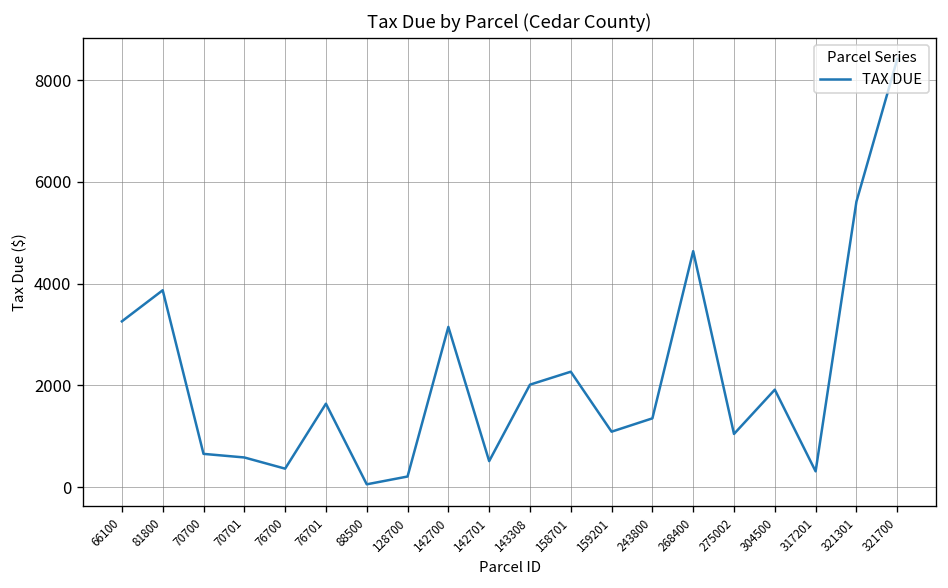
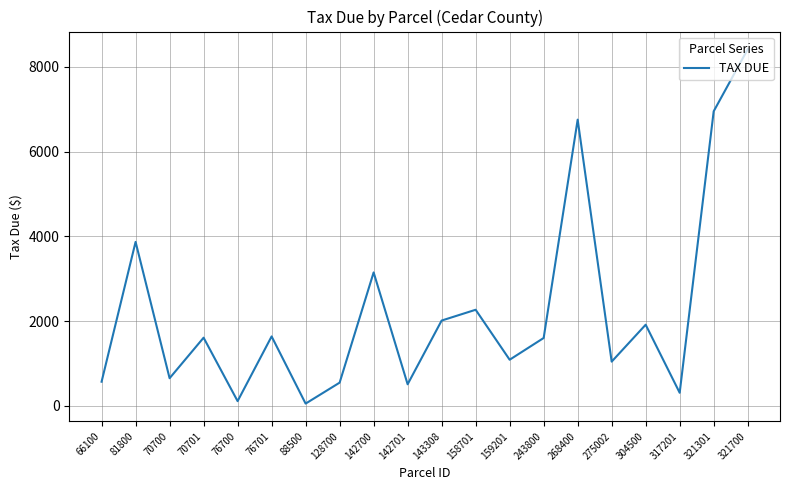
66100: 3300 -> 600
70701: 600 -> 1600
76700: 400 -> 100
128700: 200 -> 500
243800: 1400 -> 1600
268400: 4600 -> 6800
321301: 5600 -> 6900
